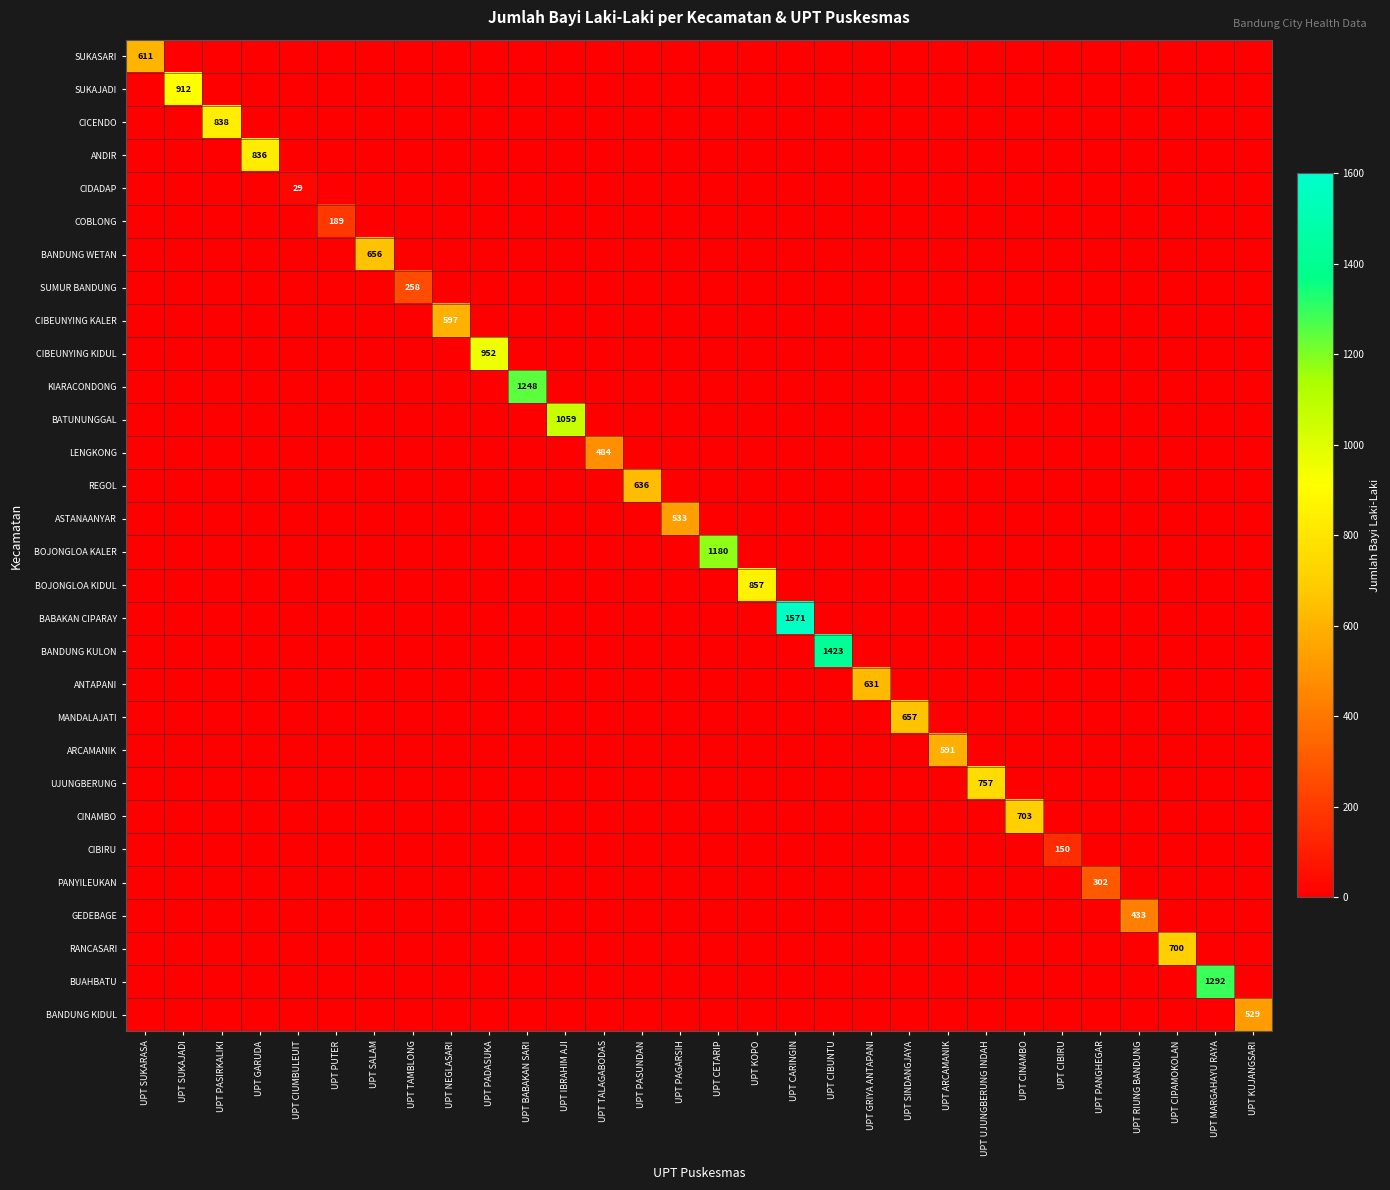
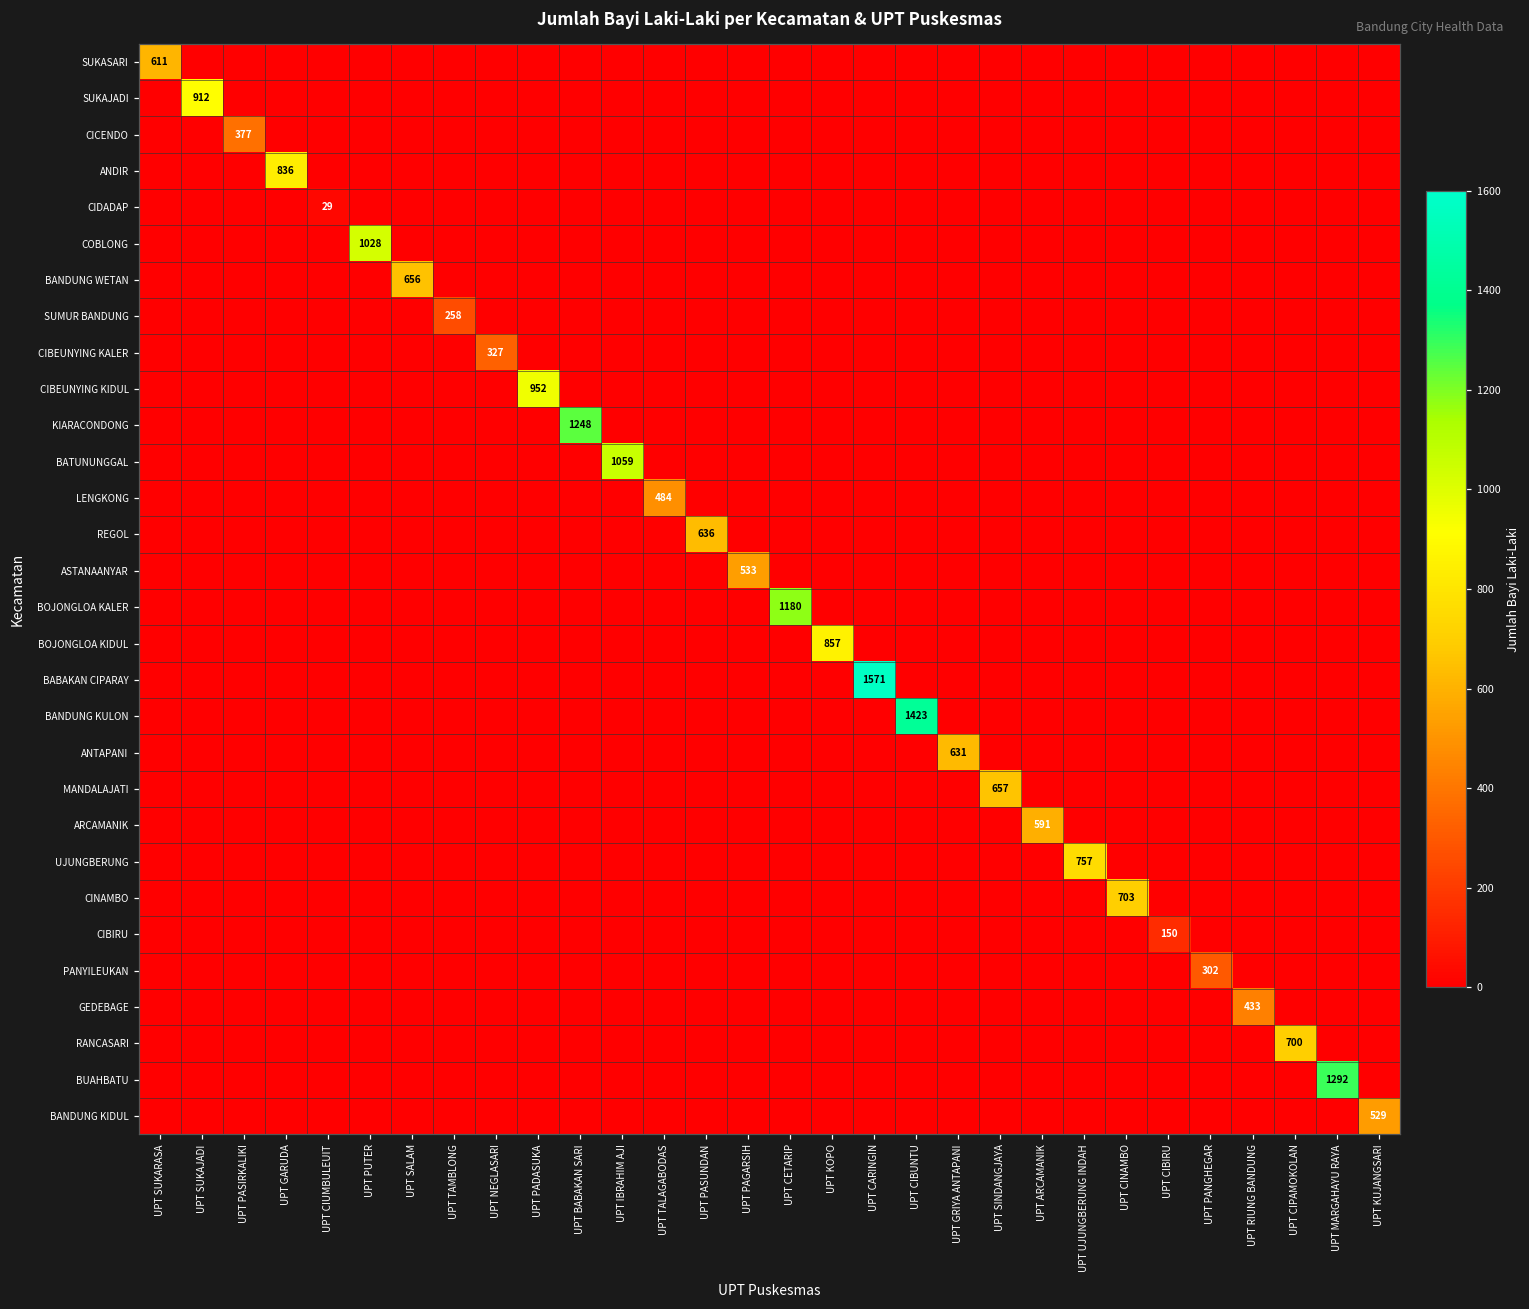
CICENDO, UPT PASIRKALIKI: 838 -> 377
COBLONG, UPT PUTER: 189 -> 1028
CIBEUNYING KALER, UPT NEGLASARI: 597 -> 327
